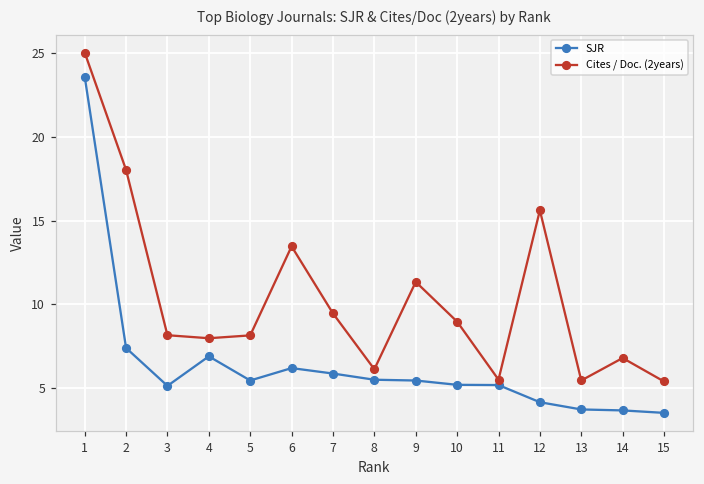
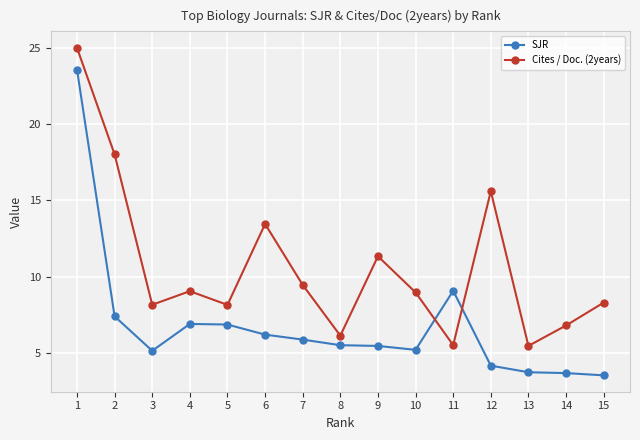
Cites / Doc. (2years), 4: 8.0 -> 9.1
SJR, 5: 5.5 -> 6.9
SJR, 11: 5.2 -> 9.1
Cites / Doc. (2years), 15: 5.4 -> 8.3
